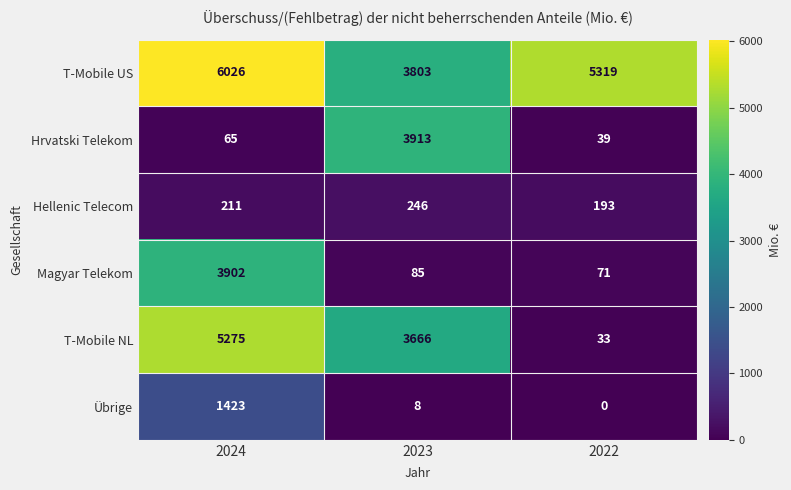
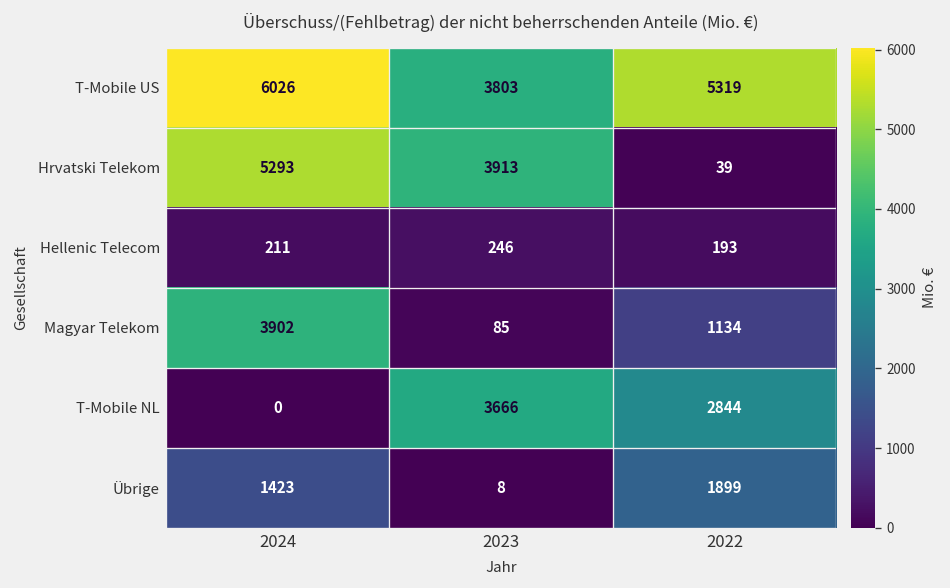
Hrvatski Telekom, 2024: 65 -> 5293
Magyar Telekom, 2022: 71 -> 1134
T-Mobile NL, 2024: 5275 -> 0
T-Mobile NL, 2022: 33 -> 2844
Übrige, 2022: 0 -> 1899
